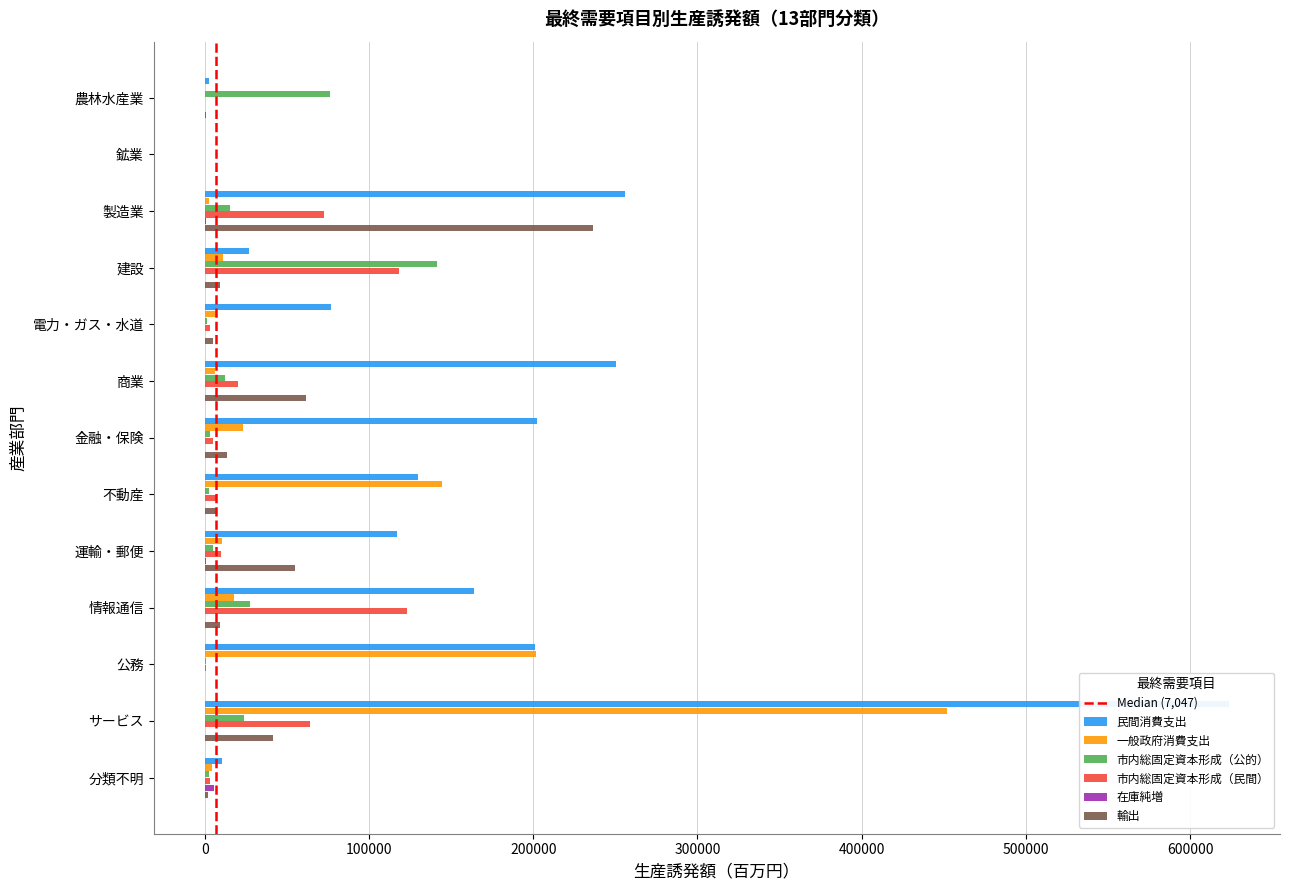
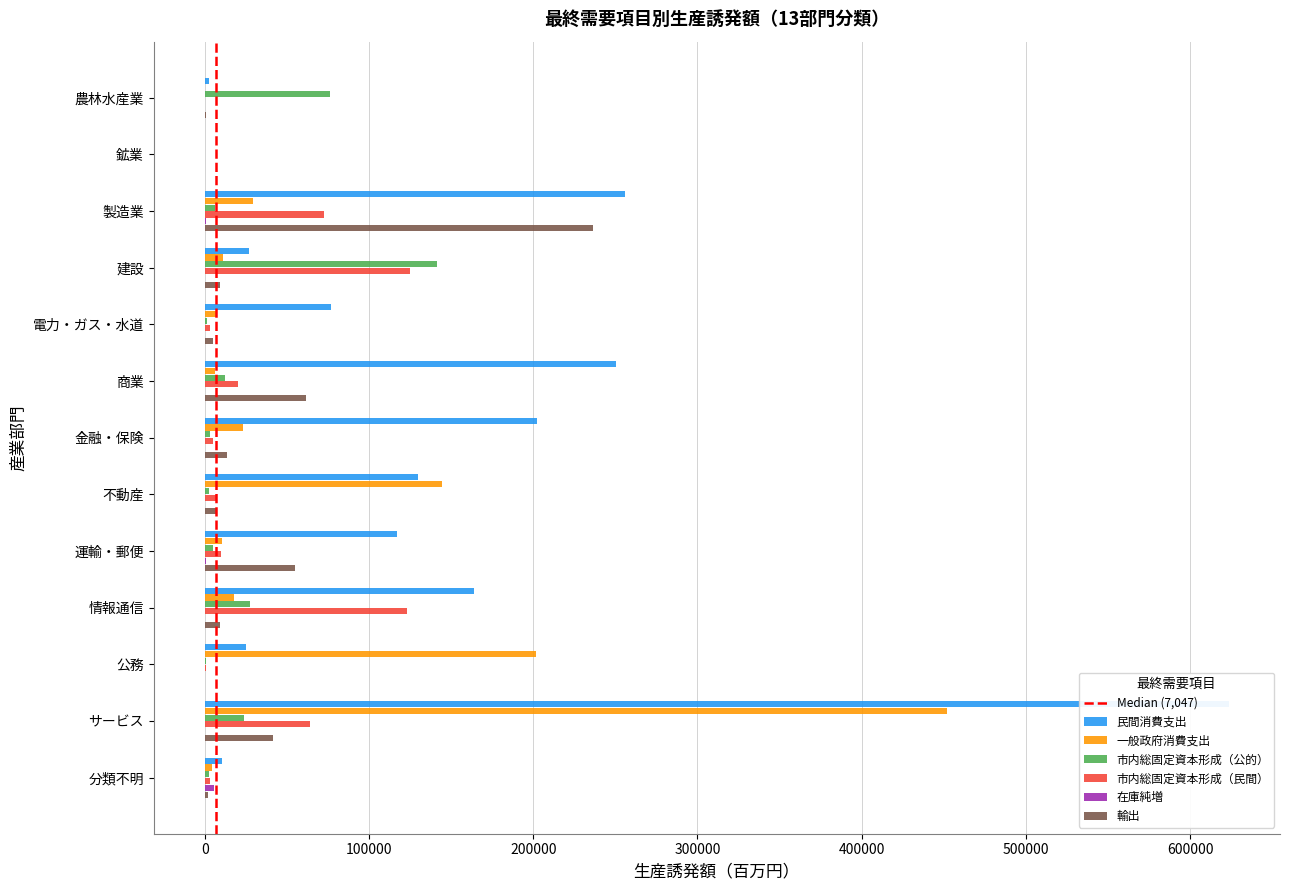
一般政府消費支出, 製造業: 3000 -> 29000
市内総固定資本形成（公的）, 製造業: 15000 -> 6000
市内総固定資本形成（民間）, 建設: 118000 -> 125000
民間消費支出, 公務: 201000 -> 25000
